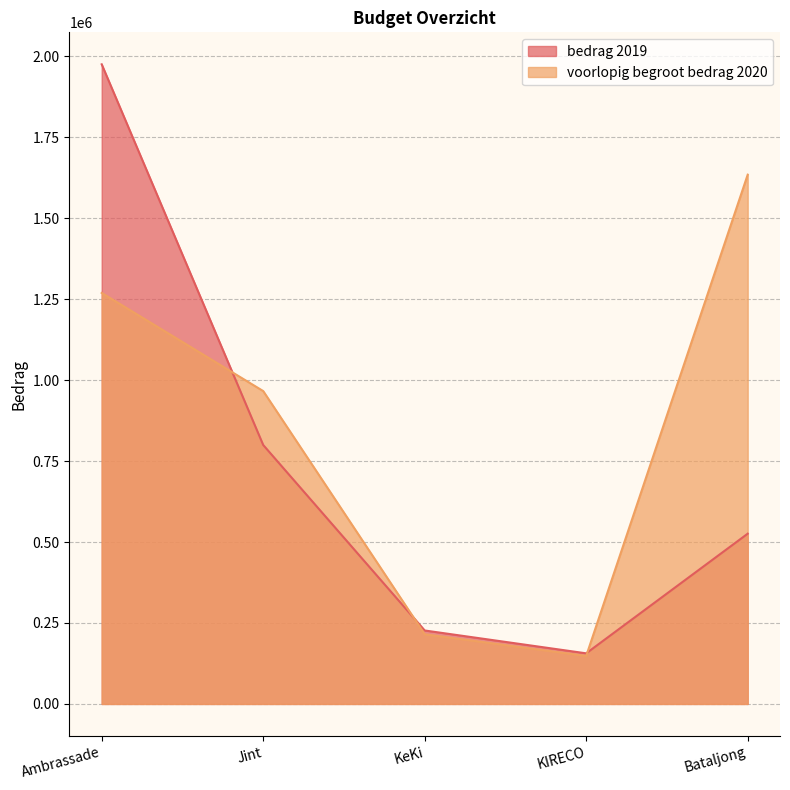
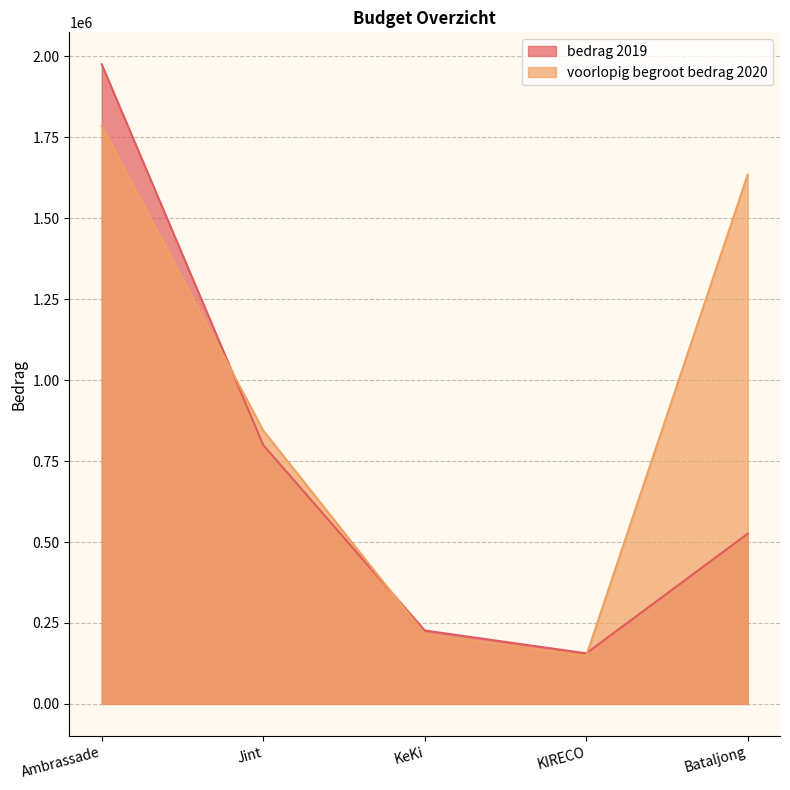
voorlopig begroot bedrag 2020, Ambrassade: 1270000 -> 1780000
voorlopig begroot bedrag 2020, Jint: 970000 -> 840000
